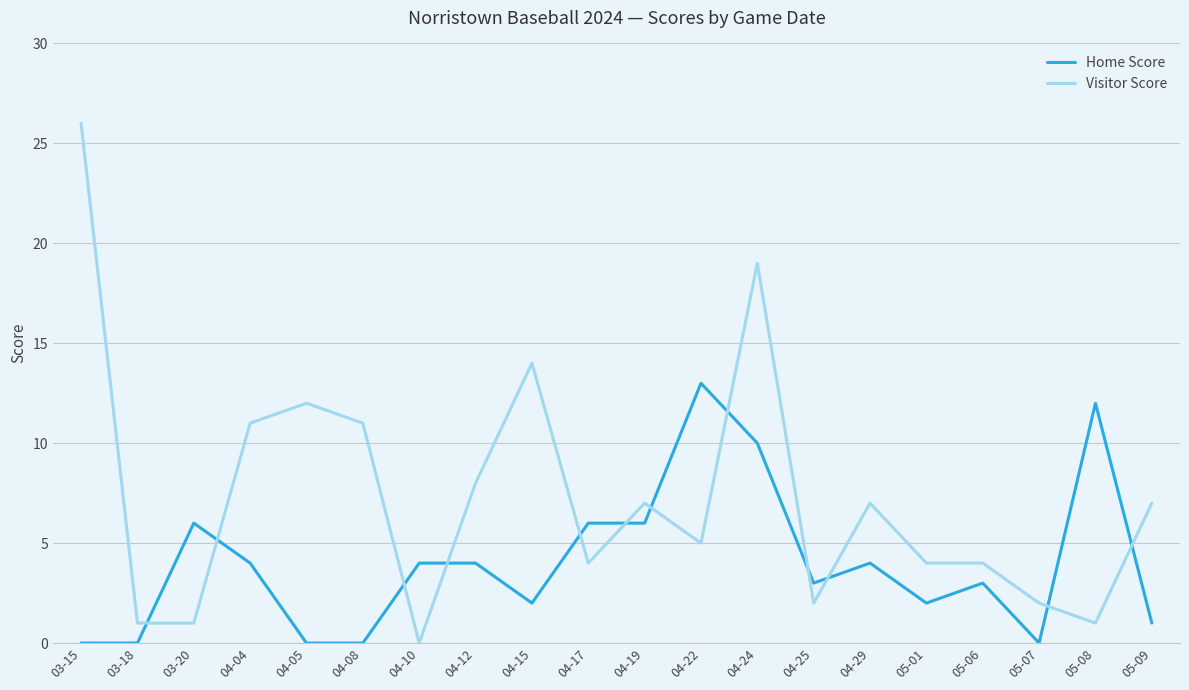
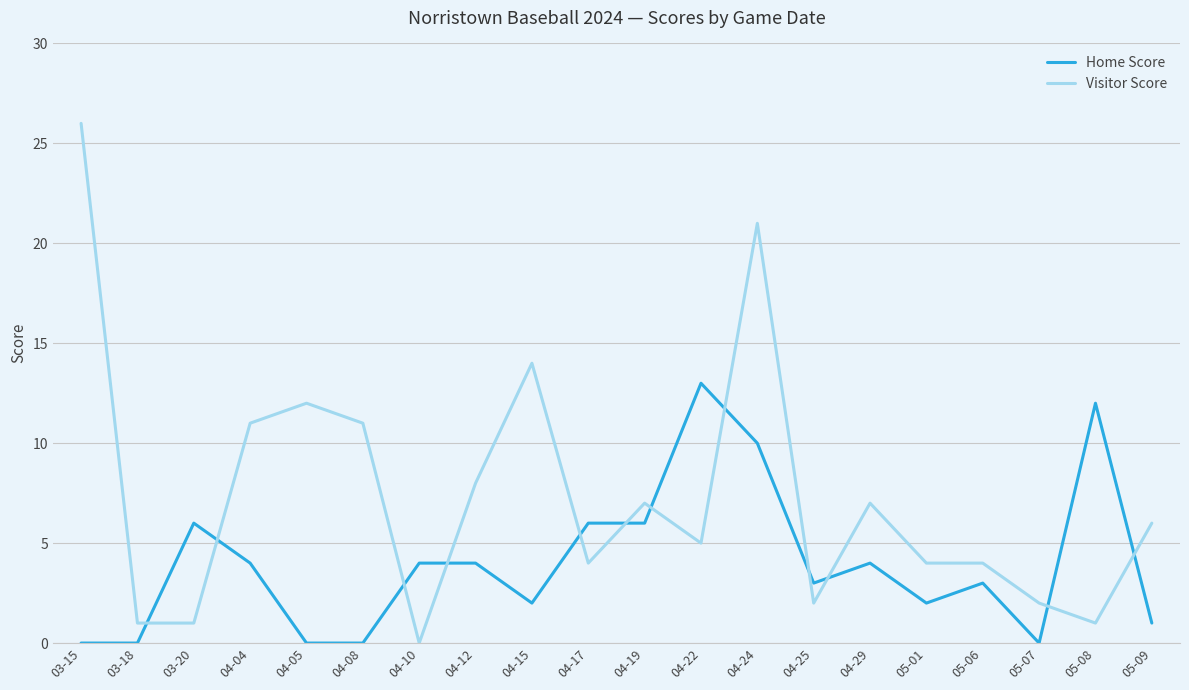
Visitor Score, 04-24: 19 -> 21
Visitor Score, 05-09: 7 -> 6
